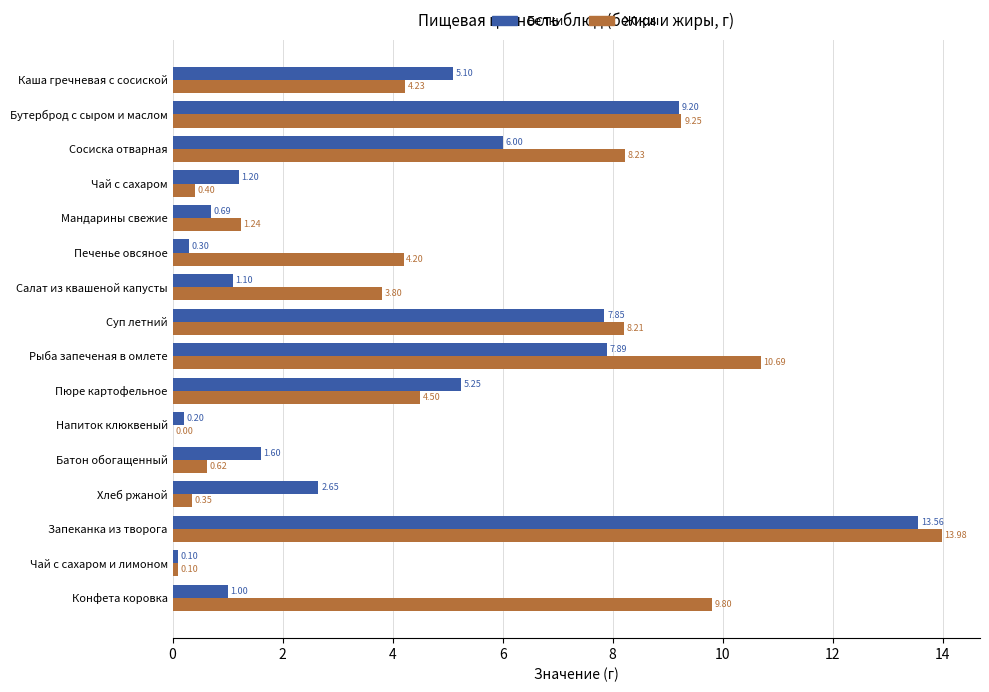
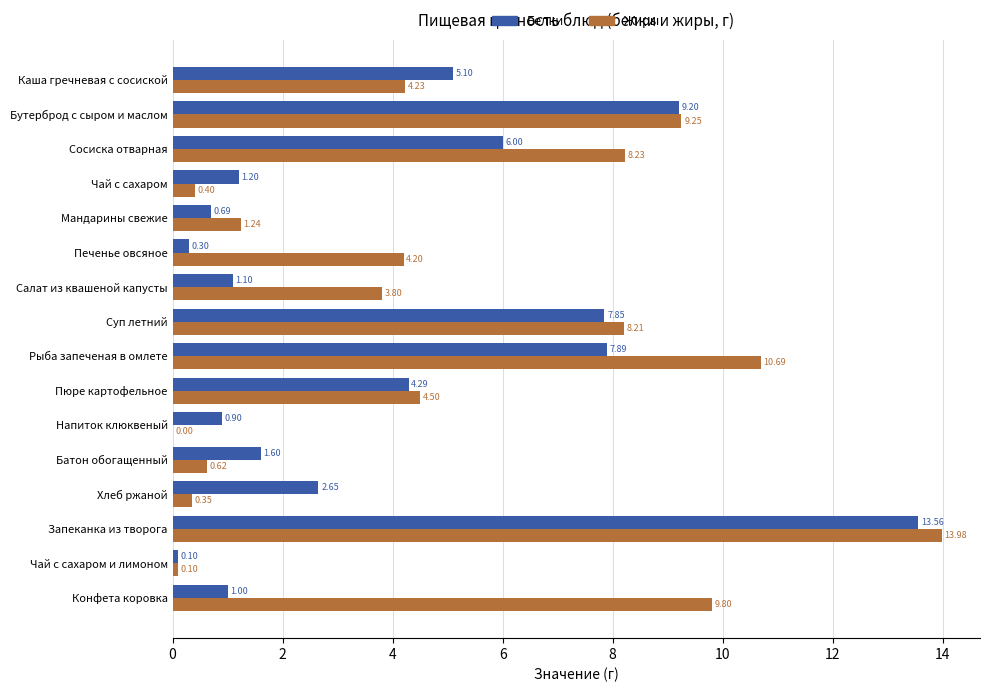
Белки, Пюре картофельное: 5.25 -> 4.29
Белки, Напиток клюквеный: 0.20 -> 0.90
